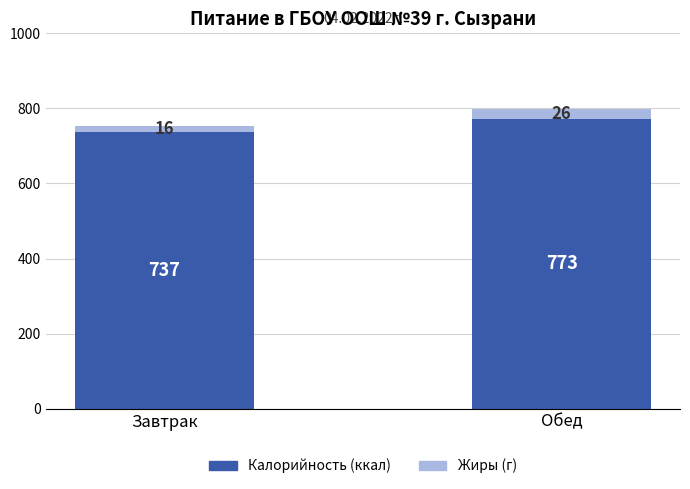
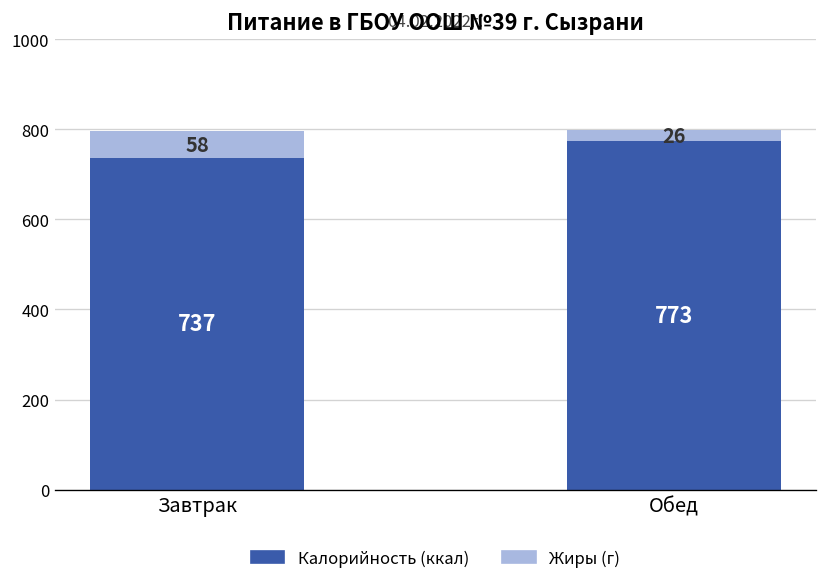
Жиры (г), Завтрак: 16 -> 58
